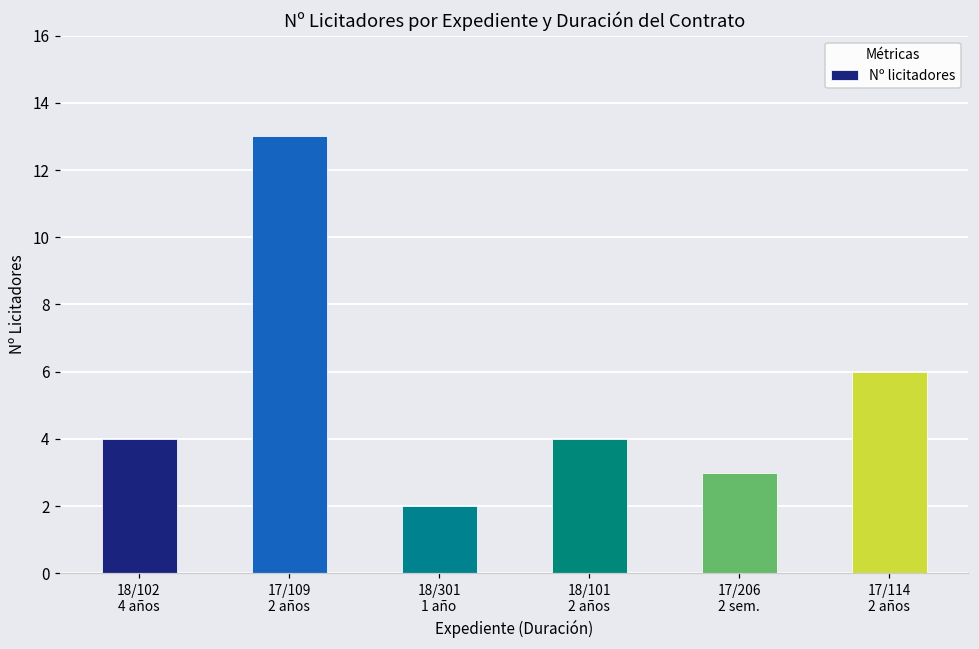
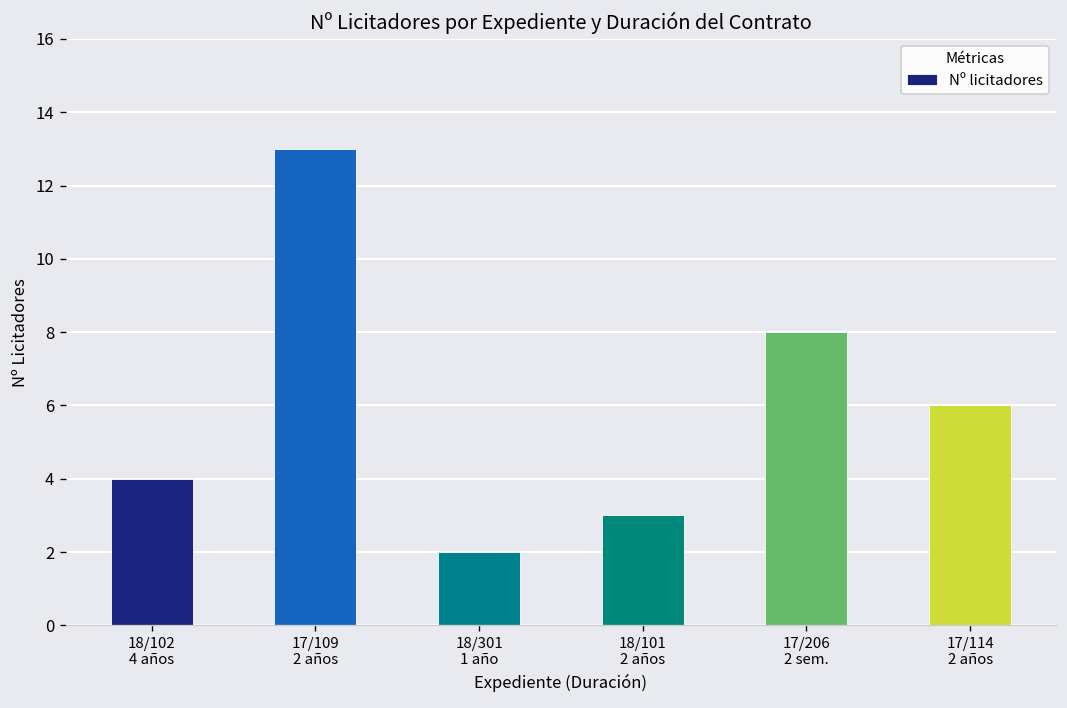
18/101 2 años: 4 -> 3
17/206 2 sem.: 3 -> 8
